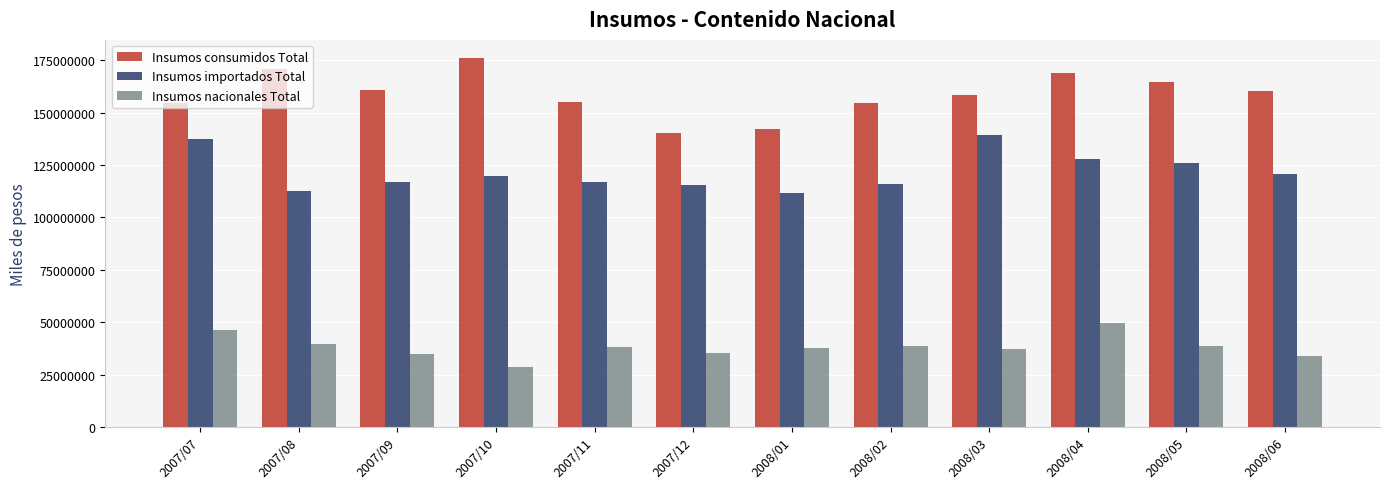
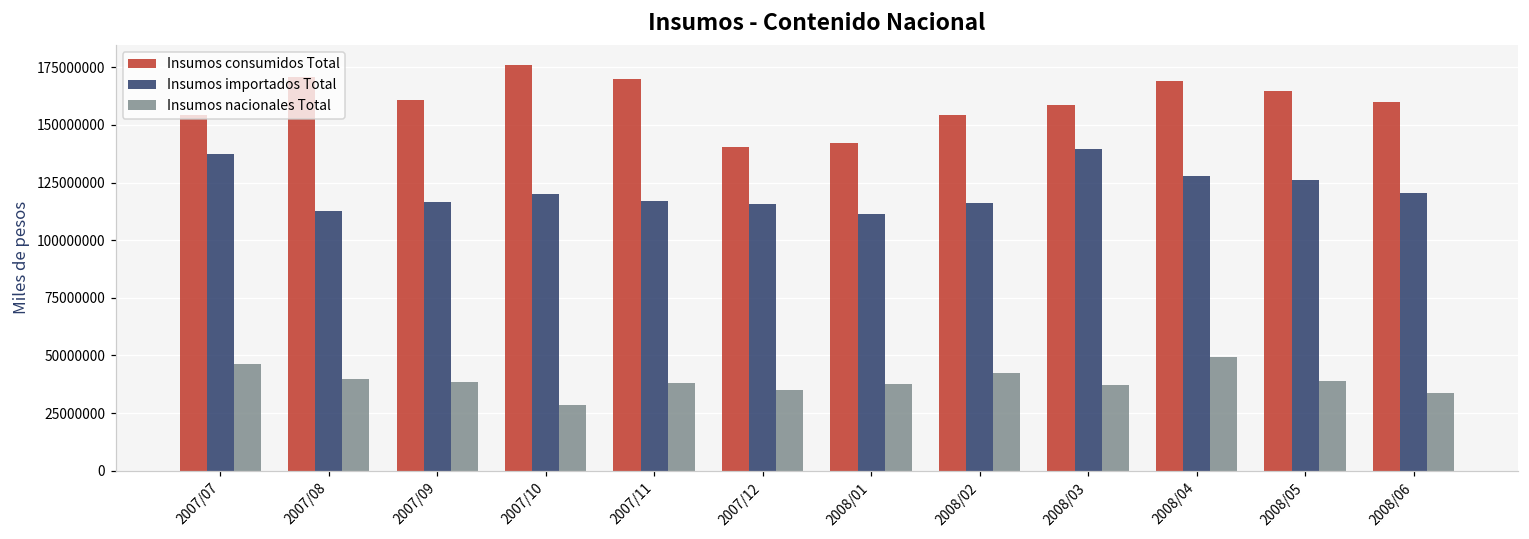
Insumos nacionales Total, 2007/09: 35000000 -> 38000000
Insumos consumidos Total, 2007/11: 155000000 -> 170000000
Insumos nacionales Total, 2008/02: 38000000 -> 42000000
